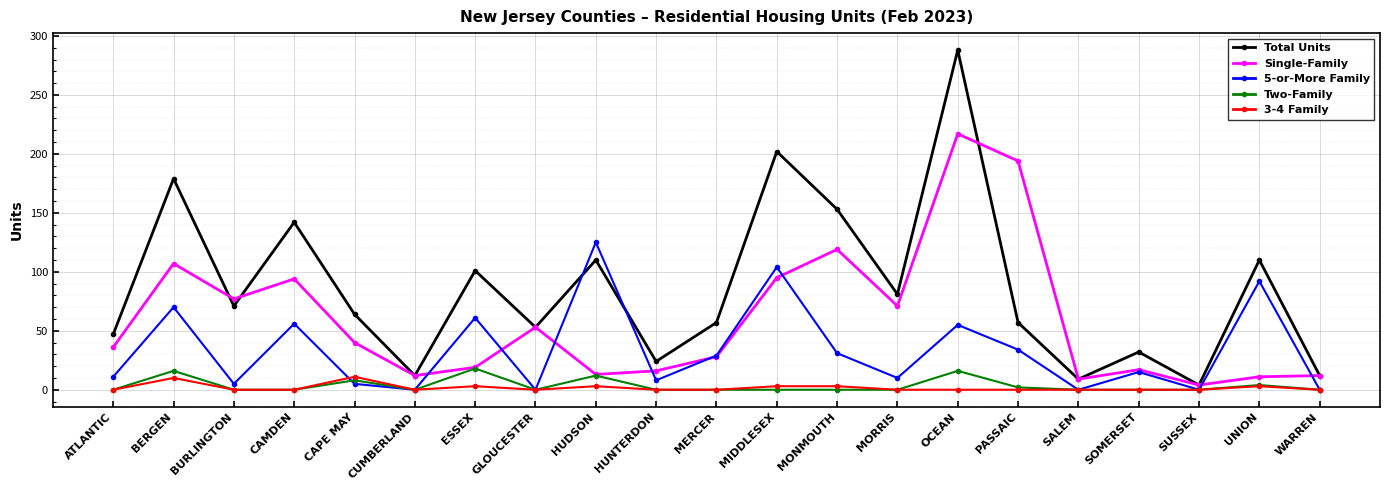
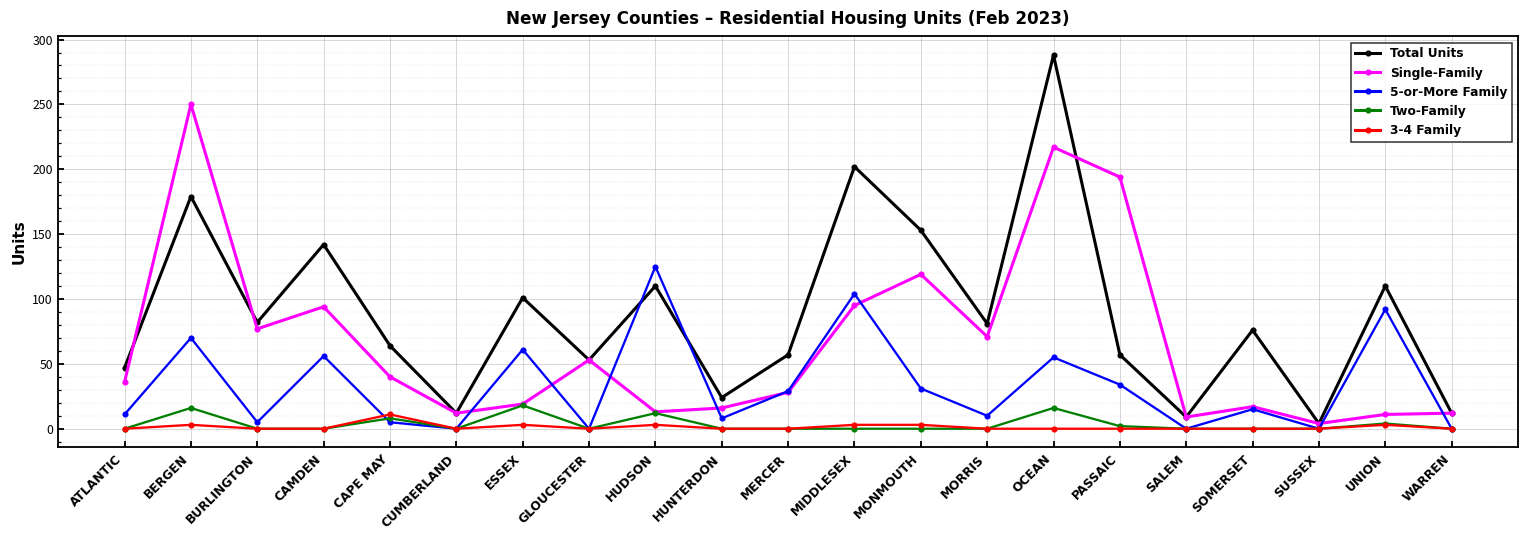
Single-Family, BERGEN: 107 -> 250
3-4 Family, BERGEN: 10 -> 3
Total Units, BURLINGTON: 71 -> 82
Total Units, SOMERSET: 32 -> 76
